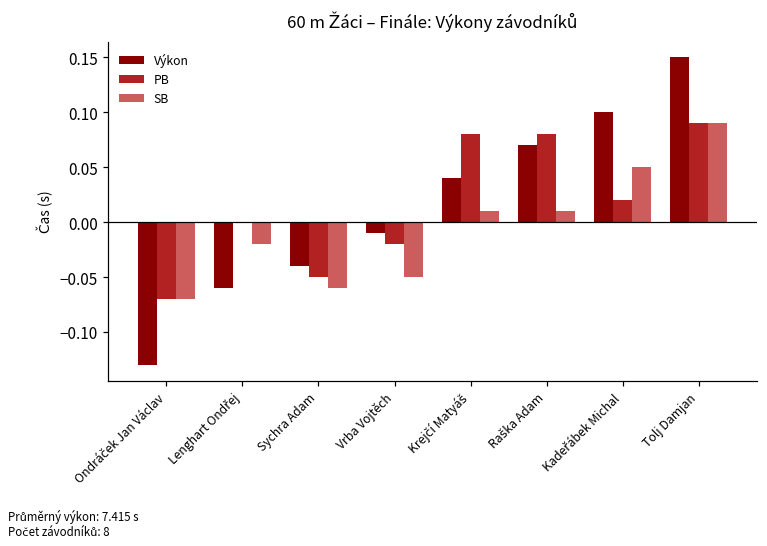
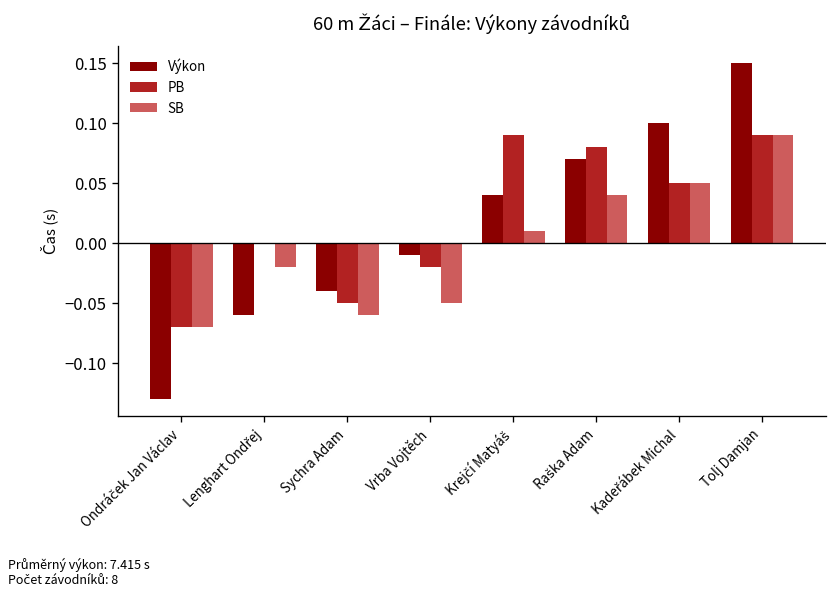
PB, Krejčí Matyáš: 0.08 -> 0.09
SB, Raška Adam: 0.01 -> 0.04
PB, Kadeřábek Michal: 0.02 -> 0.05
